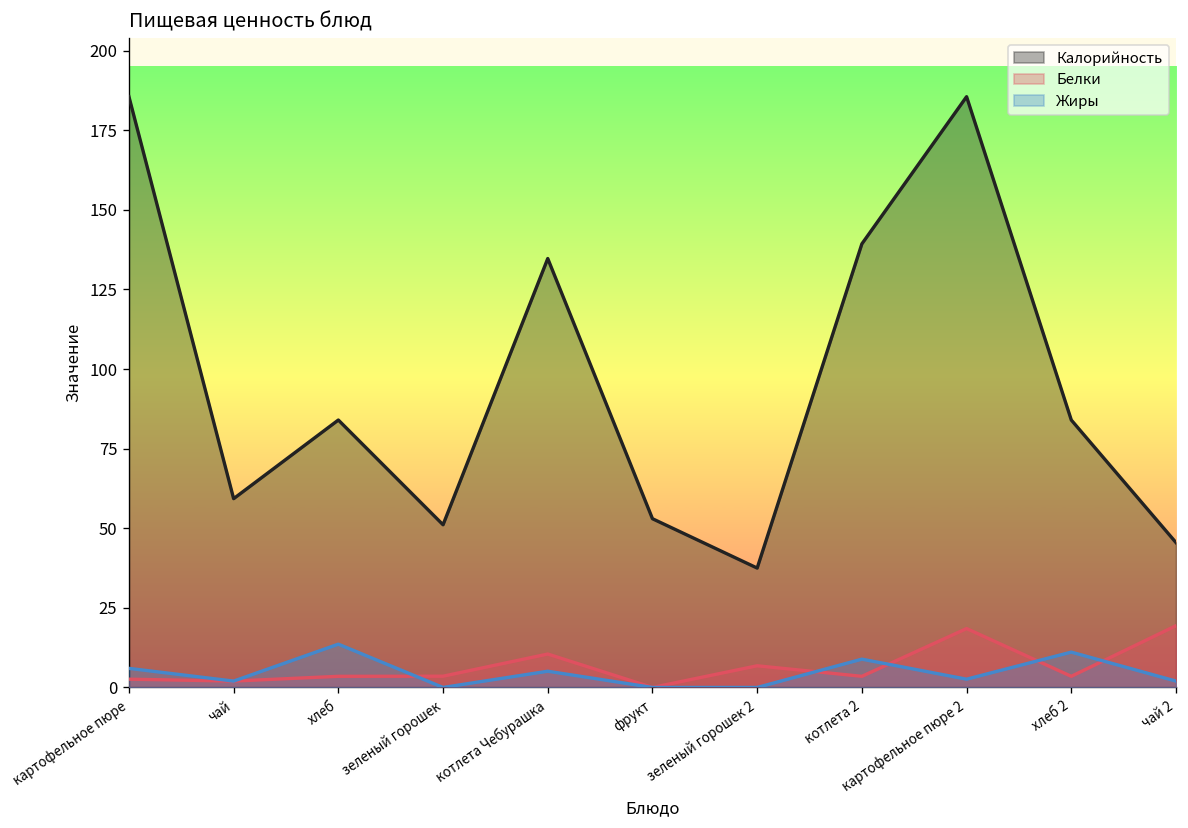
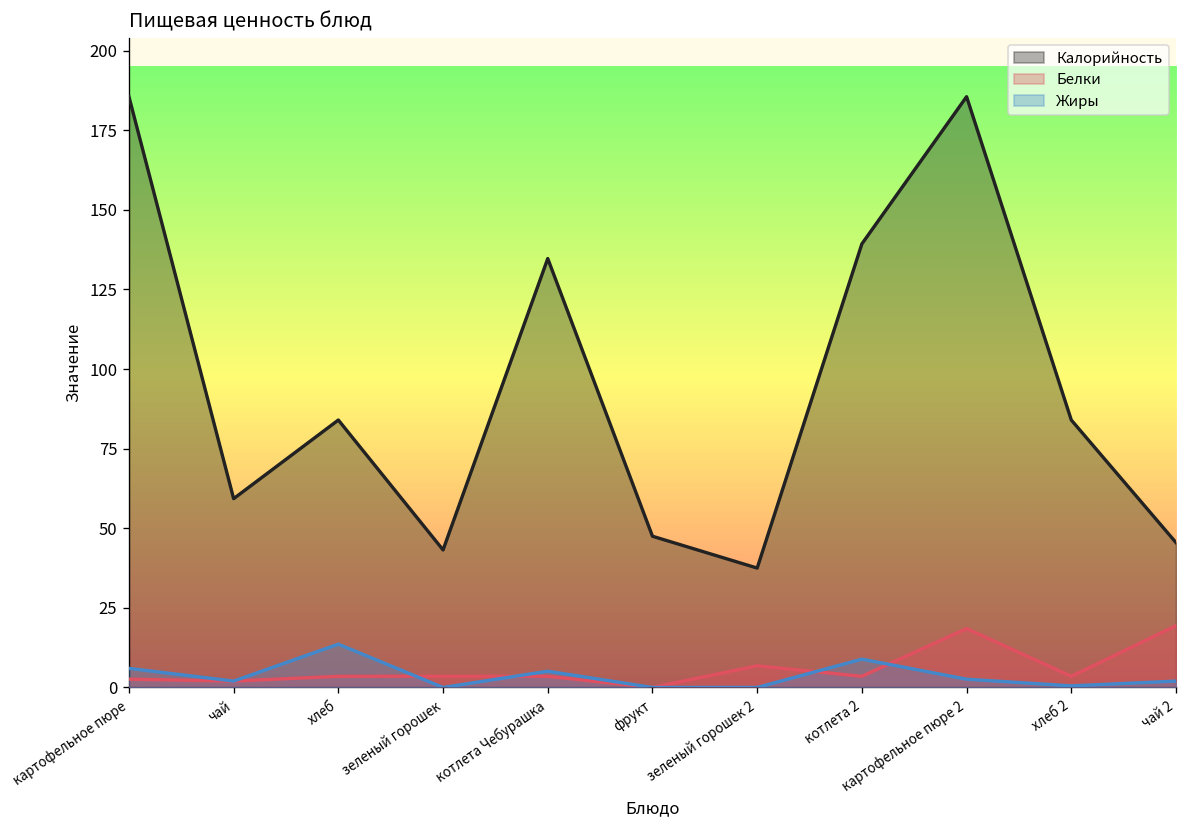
Калорийность, зеленый горошек: 51 -> 43
Белки, котлета Чебурашка: 11 -> 4
Калорийность, фрукт: 53 -> 48
Жиры, хлеб 2: 11 -> 1
